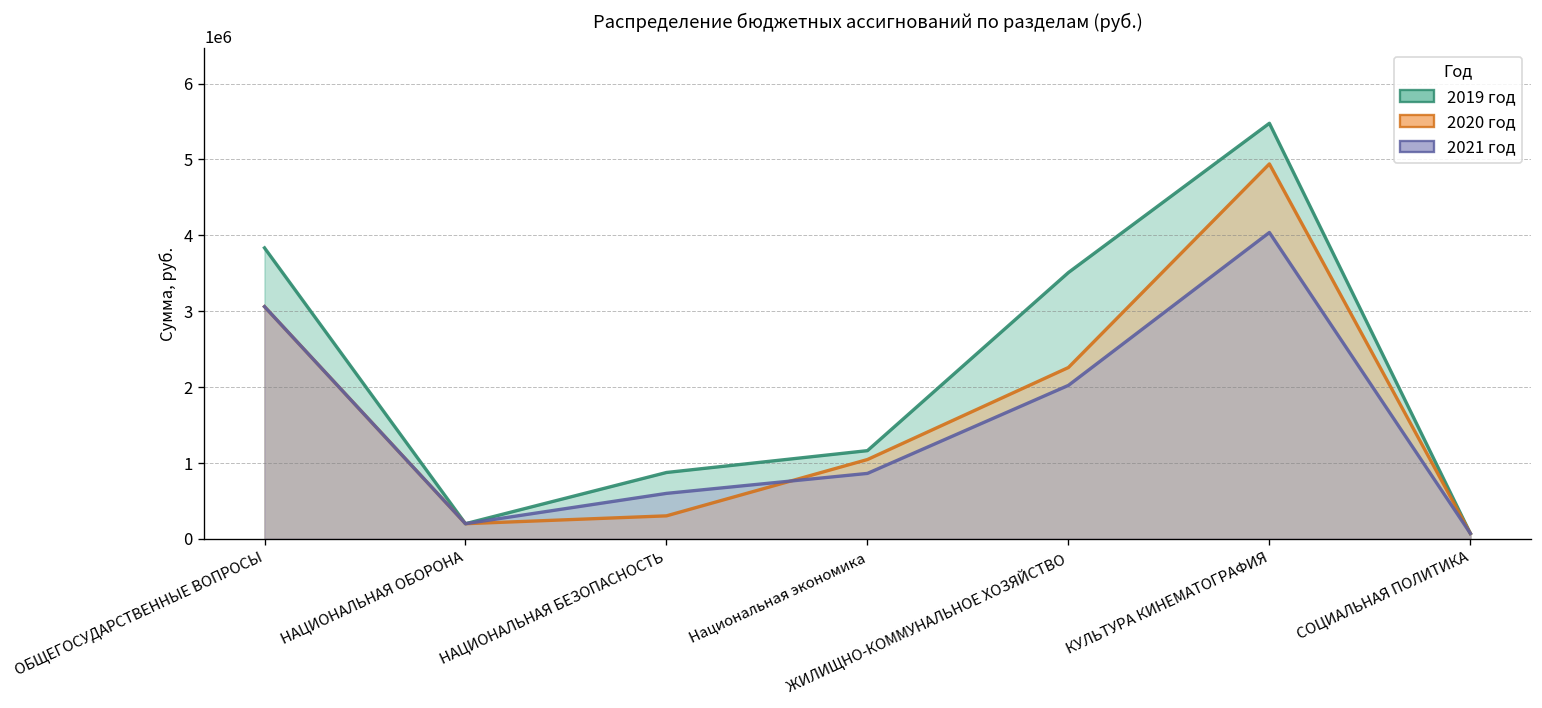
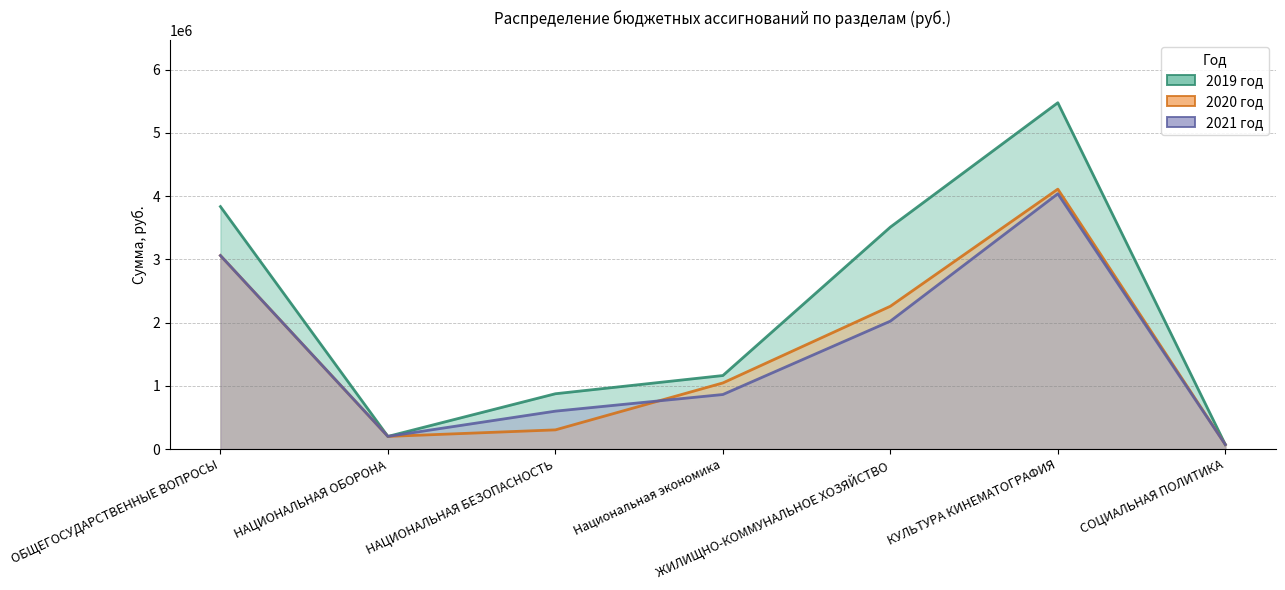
2020 год, КУЛЬТУРА КИНЕМАТОГРАФИЯ: 4900000 -> 4100000
